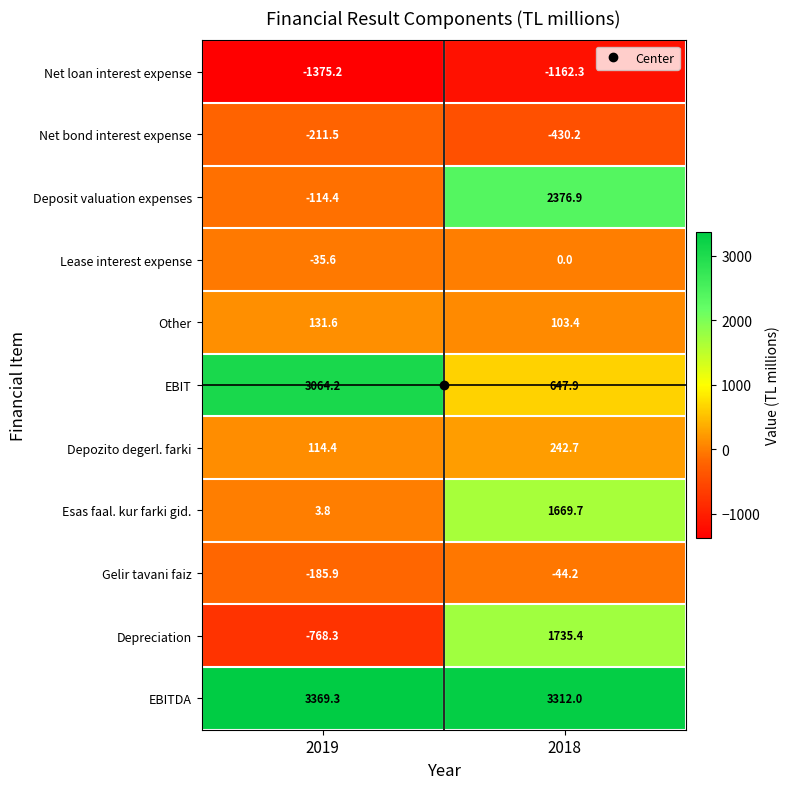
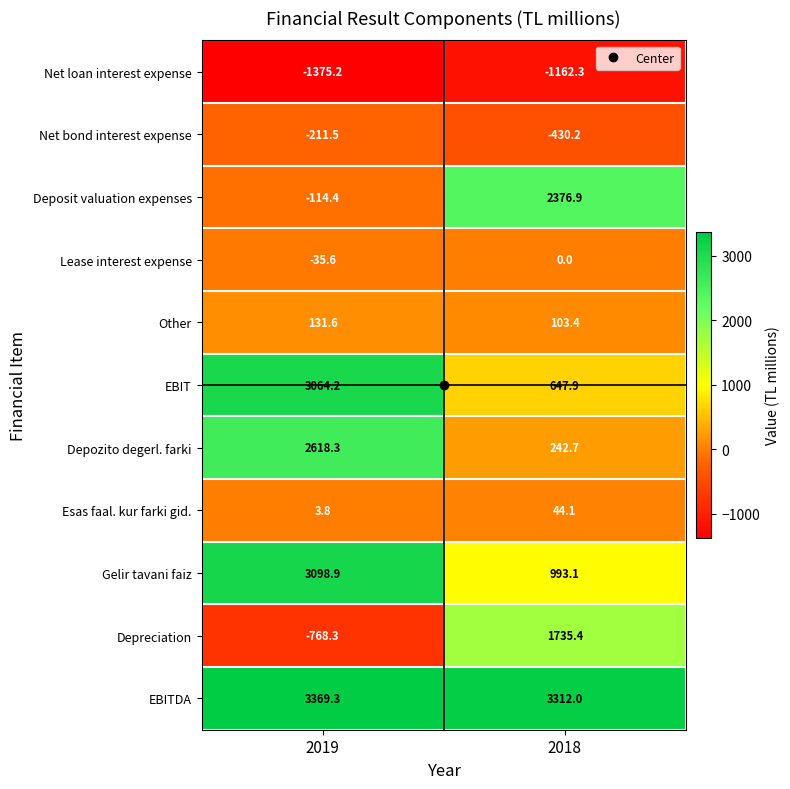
Depozito degerl. farki, 2019: 114.4 -> 2618.3
Esas faal. kur farki gid., 2018: 1669.7 -> 44.1
Gelir tavani faiz, 2019: -185.9 -> 3098.9
Gelir tavani faiz, 2018: -44.2 -> 993.1
